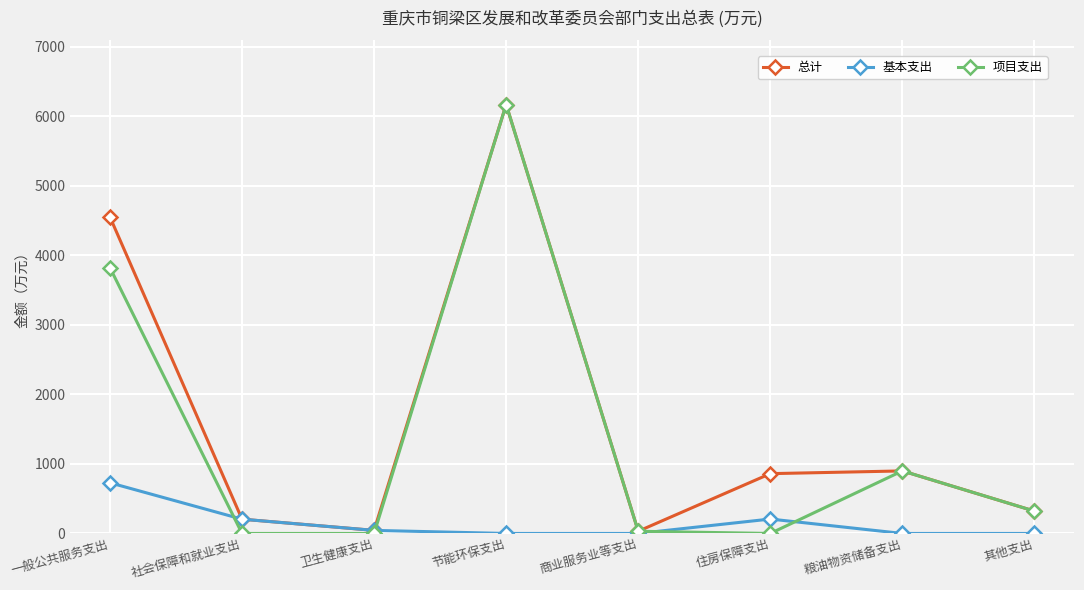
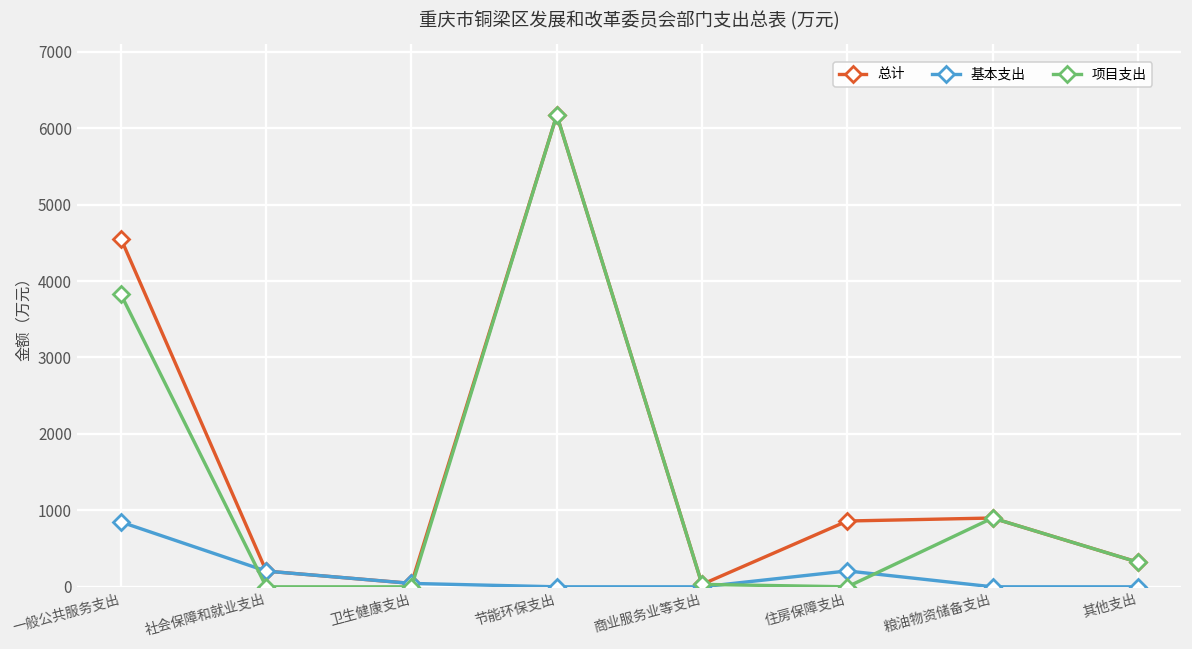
基本支出, 一般公共服务支出: 700 -> 800
